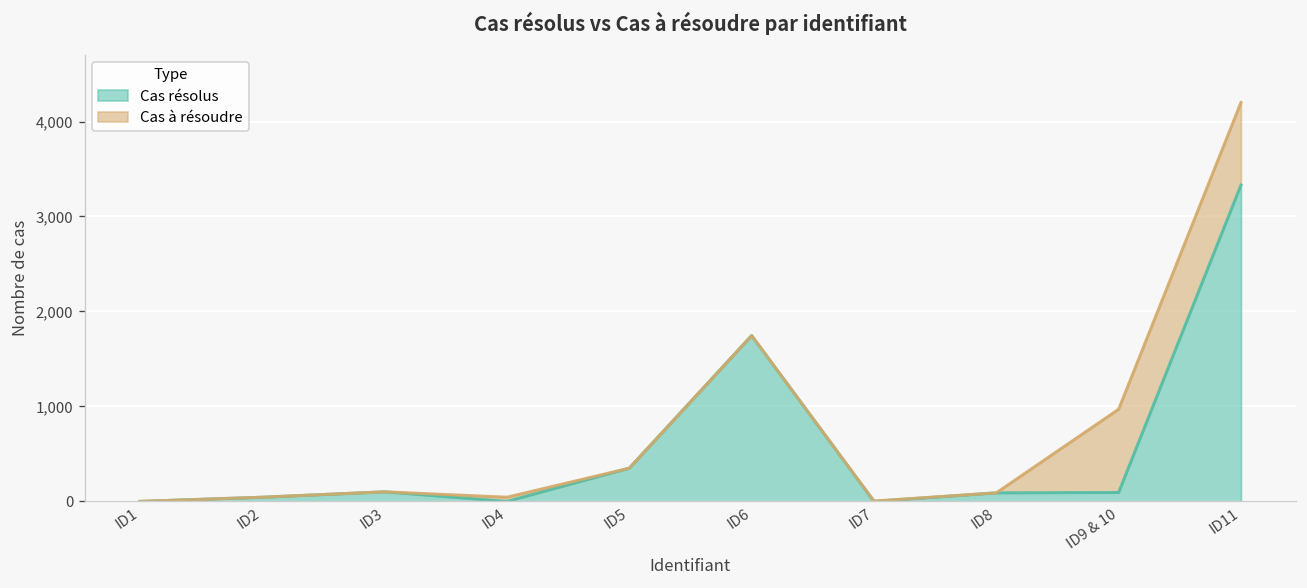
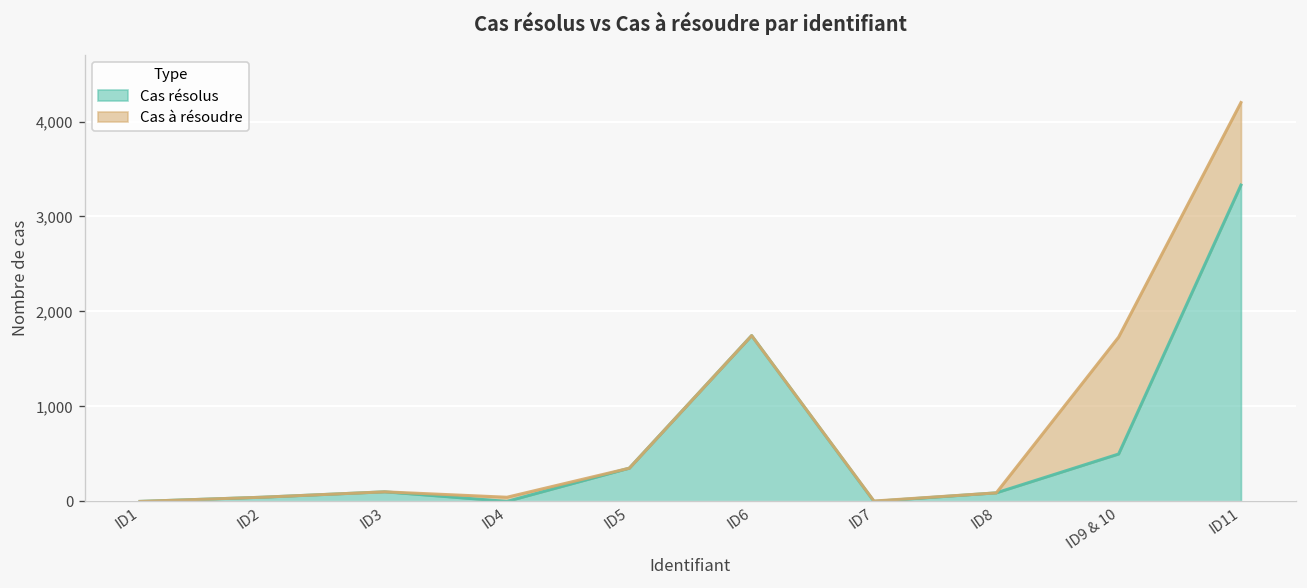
Cas résolus, ID9 & 10: 100 -> 500
Cas à résoudre, ID9 & 10: 900 -> 1,200
